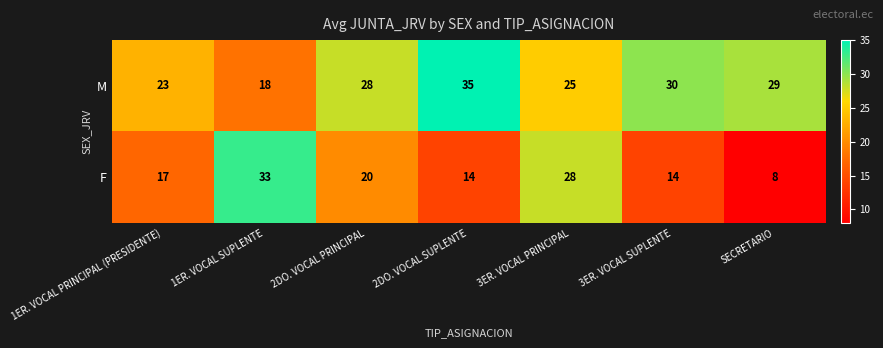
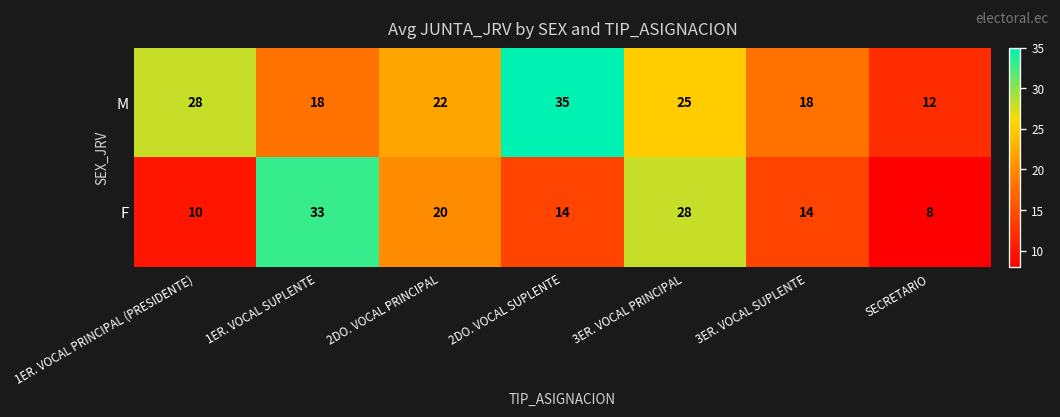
M, 1ER. VOCAL PRINCIPAL (PRESIDENTE): 23 -> 28
M, 2DO. VOCAL PRINCIPAL: 28 -> 22
M, 3ER. VOCAL SUPLENTE: 30 -> 18
M, SECRETARIO: 29 -> 12
F, 1ER. VOCAL PRINCIPAL (PRESIDENTE): 17 -> 10
